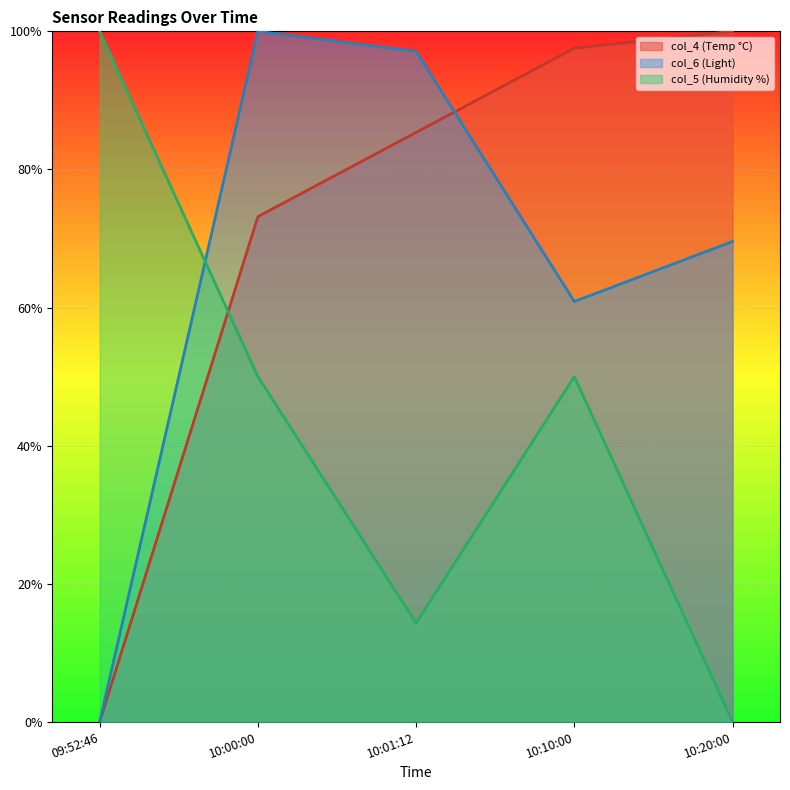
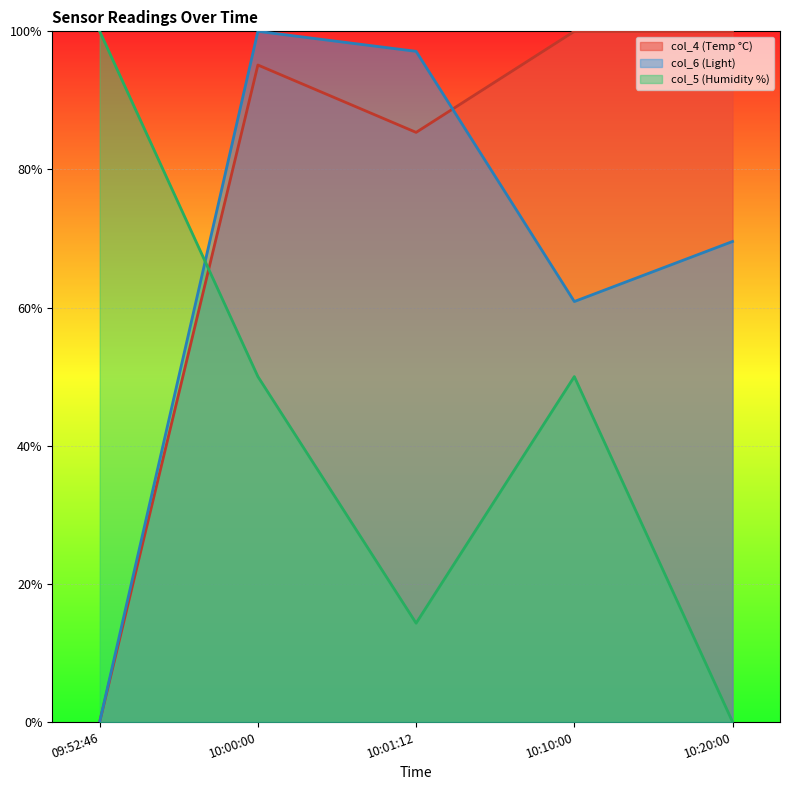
col_4 (Temp °C), 10:00:00: 73% -> 95%
col_4 (Temp °C), 10:10:00: 98% -> 100%
